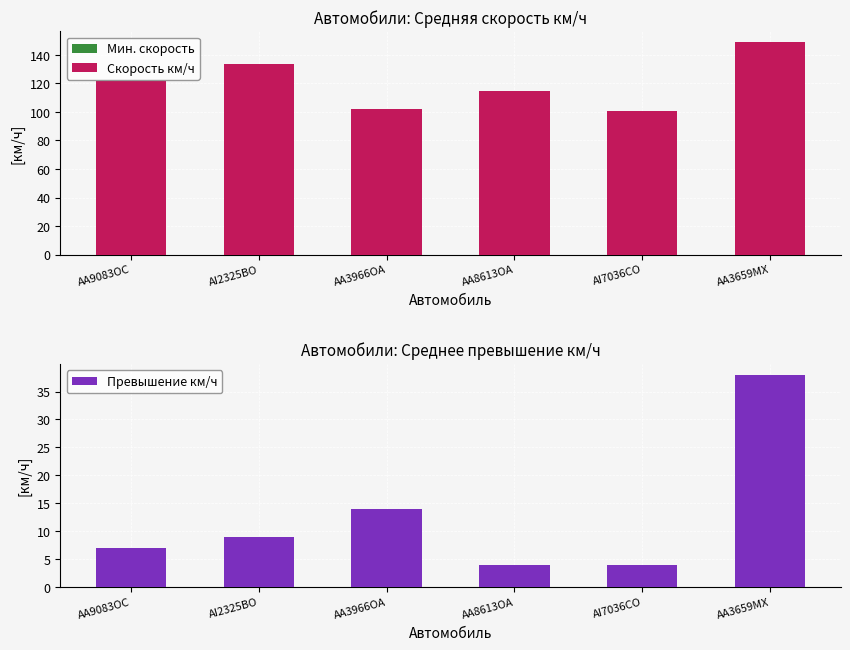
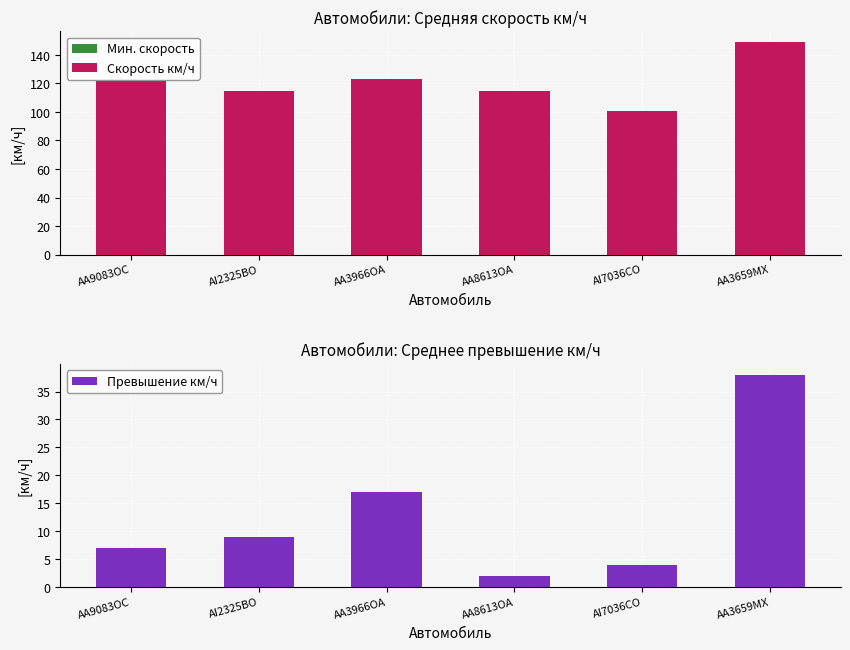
Автомобили: Средняя скорость км/ч, AI2325BO: 134 -> 115
Автомобили: Средняя скорость км/ч, AA3966OA: 102 -> 123
Автомобили: Среднее превышение км/ч, AA3966OA: 14 -> 17
Автомобили: Среднее превышение км/ч, AA8613OA: 4 -> 2
